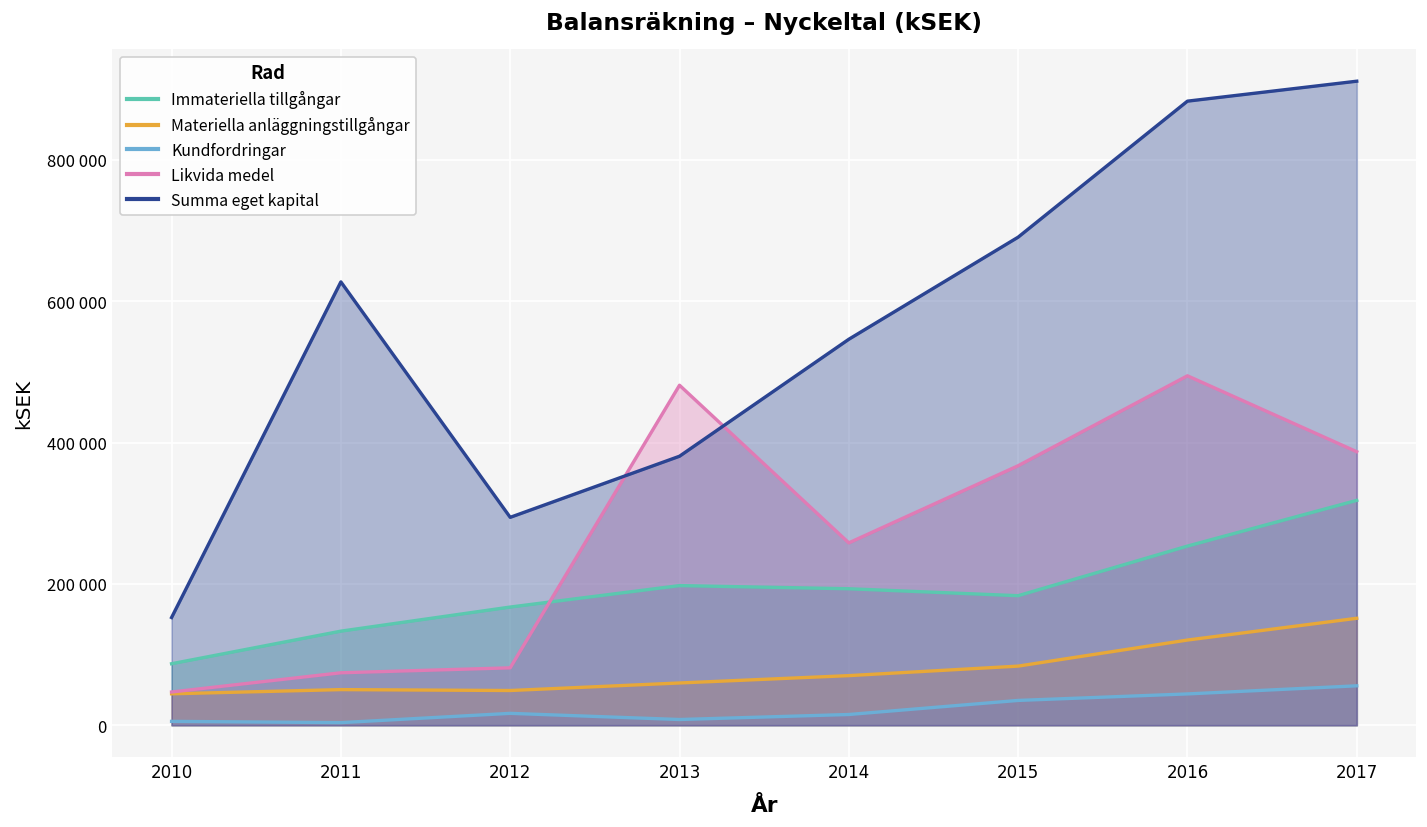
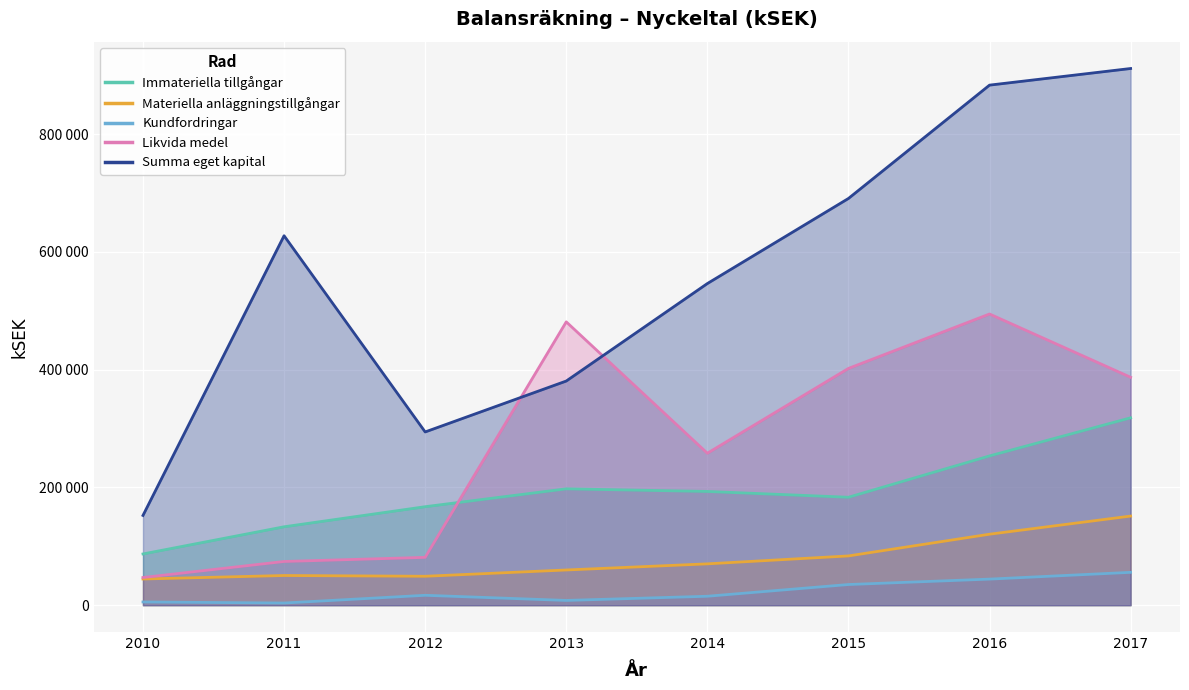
Likvida medel, 2015: 370000 -> 400000
